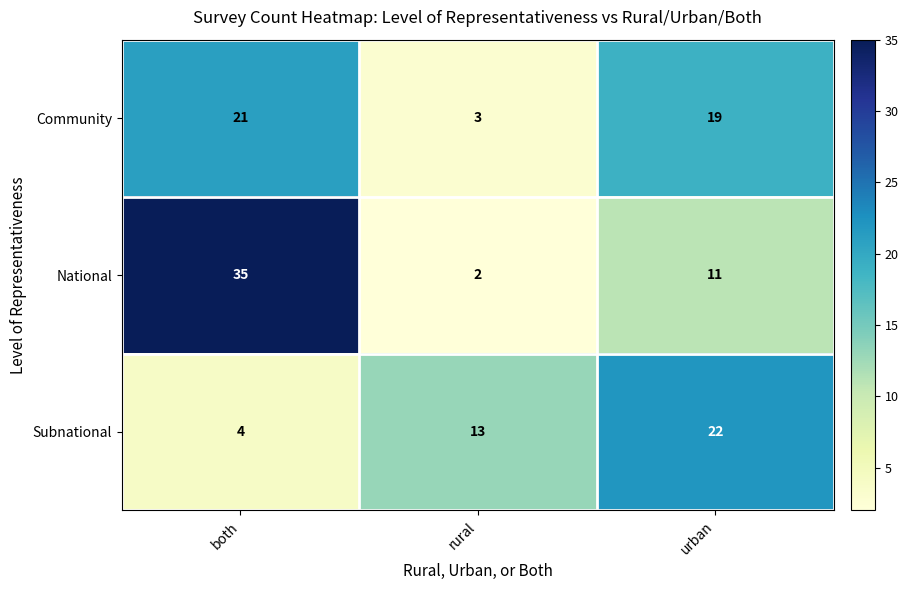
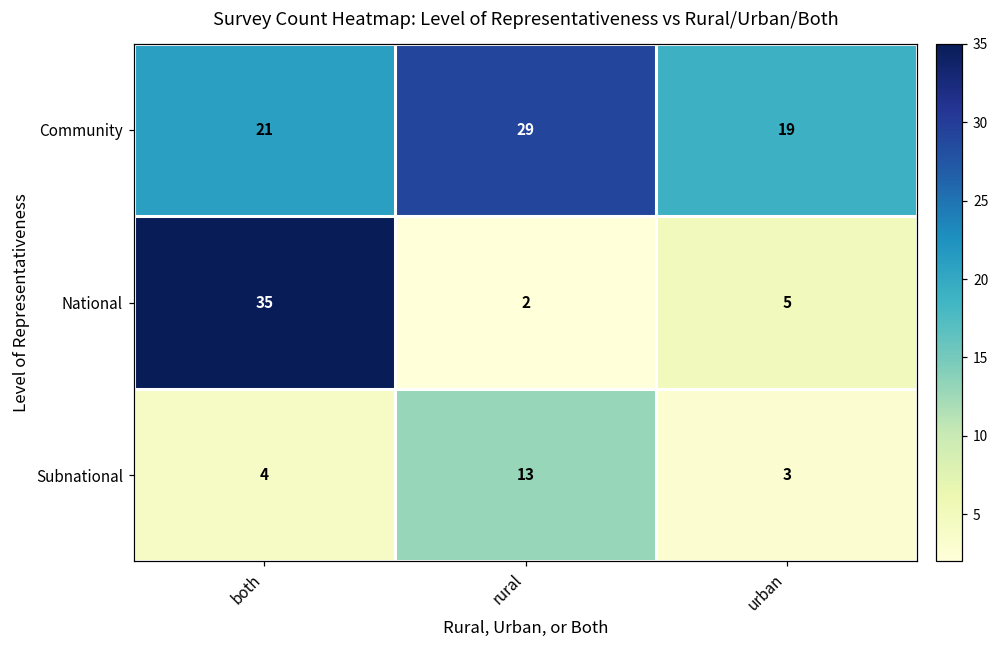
Community, rural: 3 -> 29
National, urban: 11 -> 5
Subnational, urban: 22 -> 3
